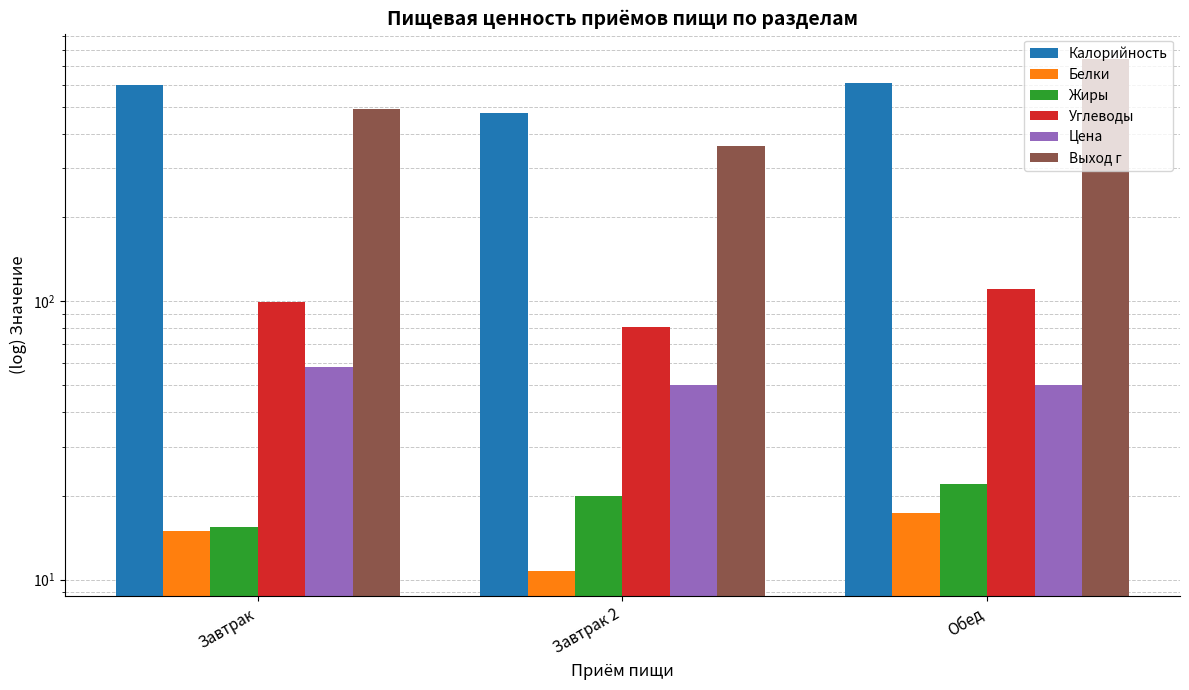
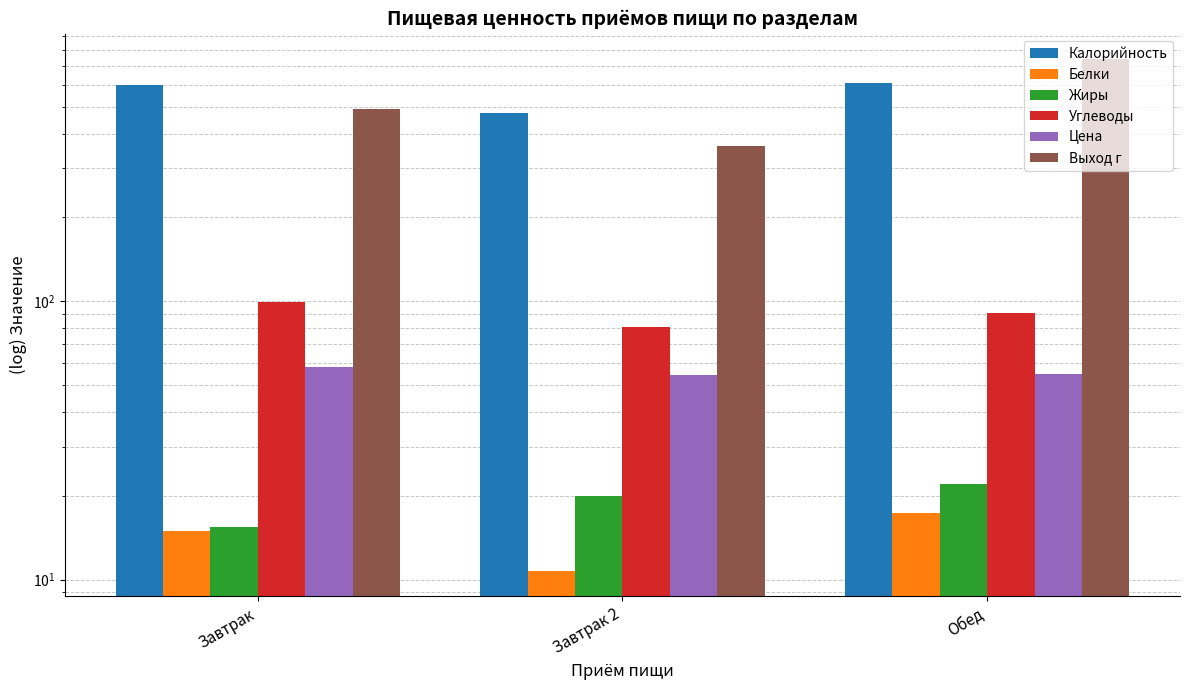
Цена, Завтрак 2: 50 -> 54
Углеводы, Обед: 111 -> 91
Цена, Обед: 50 -> 55
